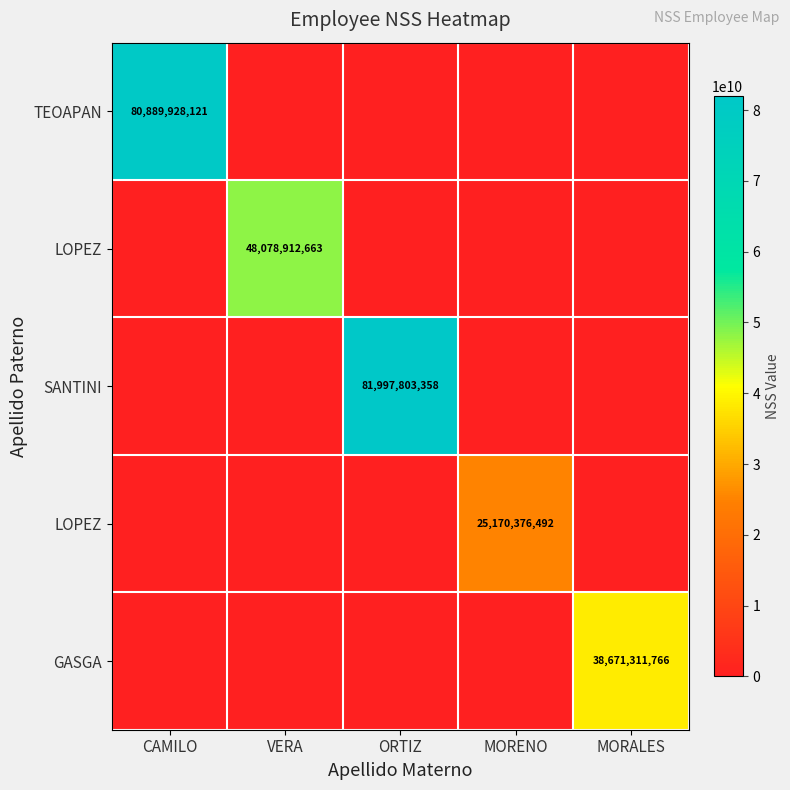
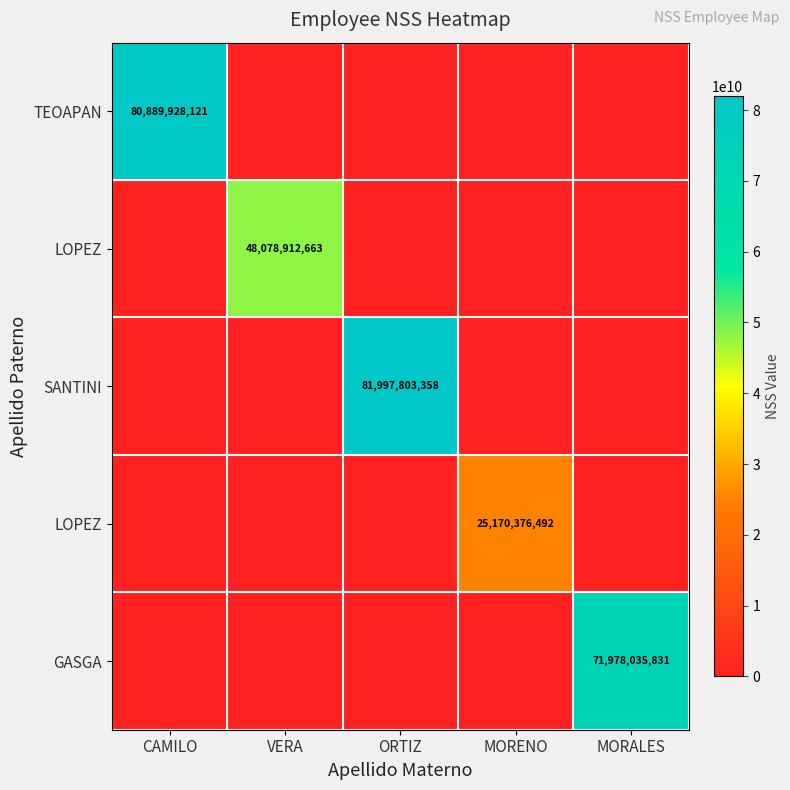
GASGA, MORALES: 38,671,311,766 -> 71,978,035,831
